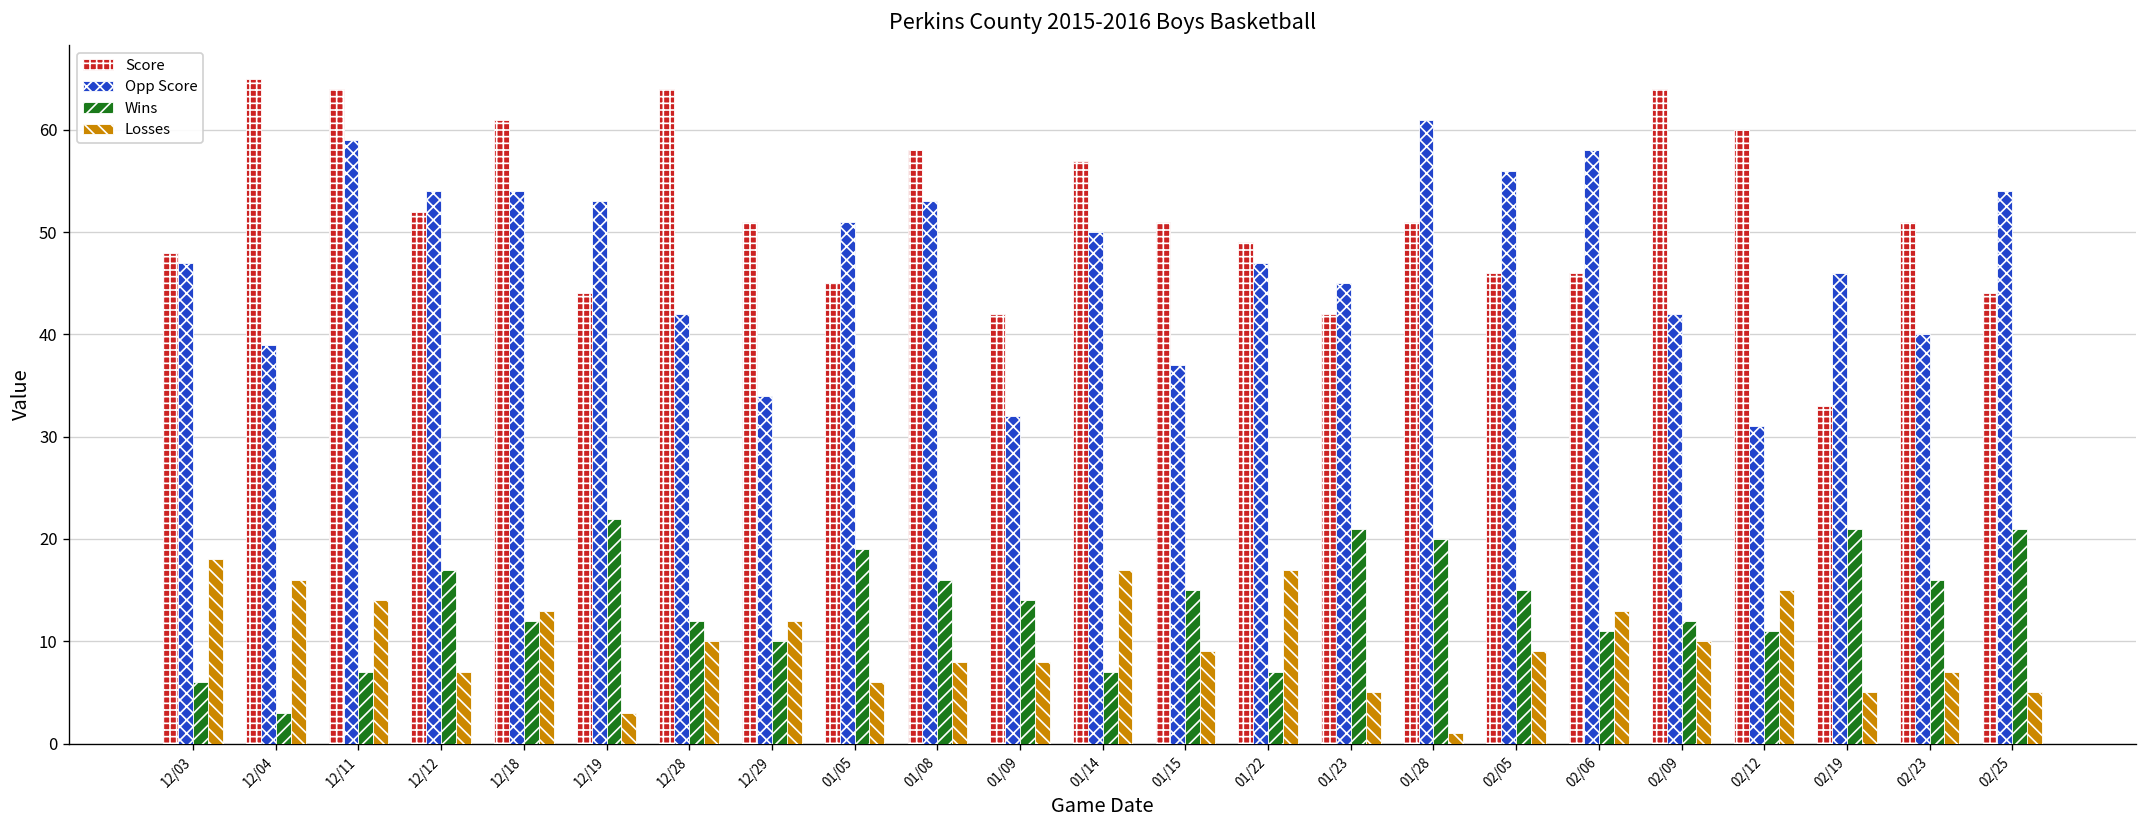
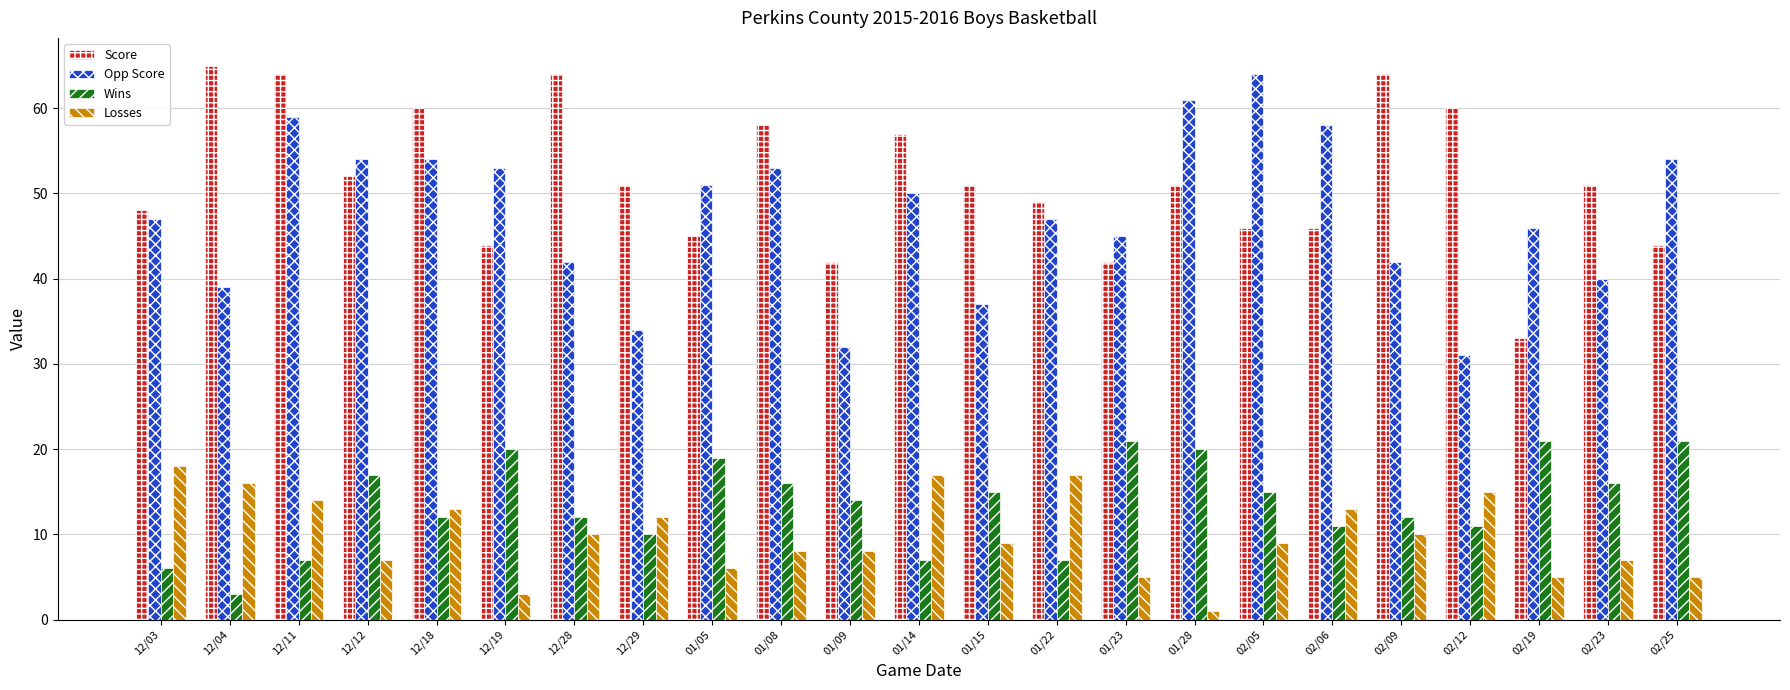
Score, 12/18: 61 -> 60
Wins, 12/19: 22 -> 20
Opp Score, 02/05: 56 -> 64
